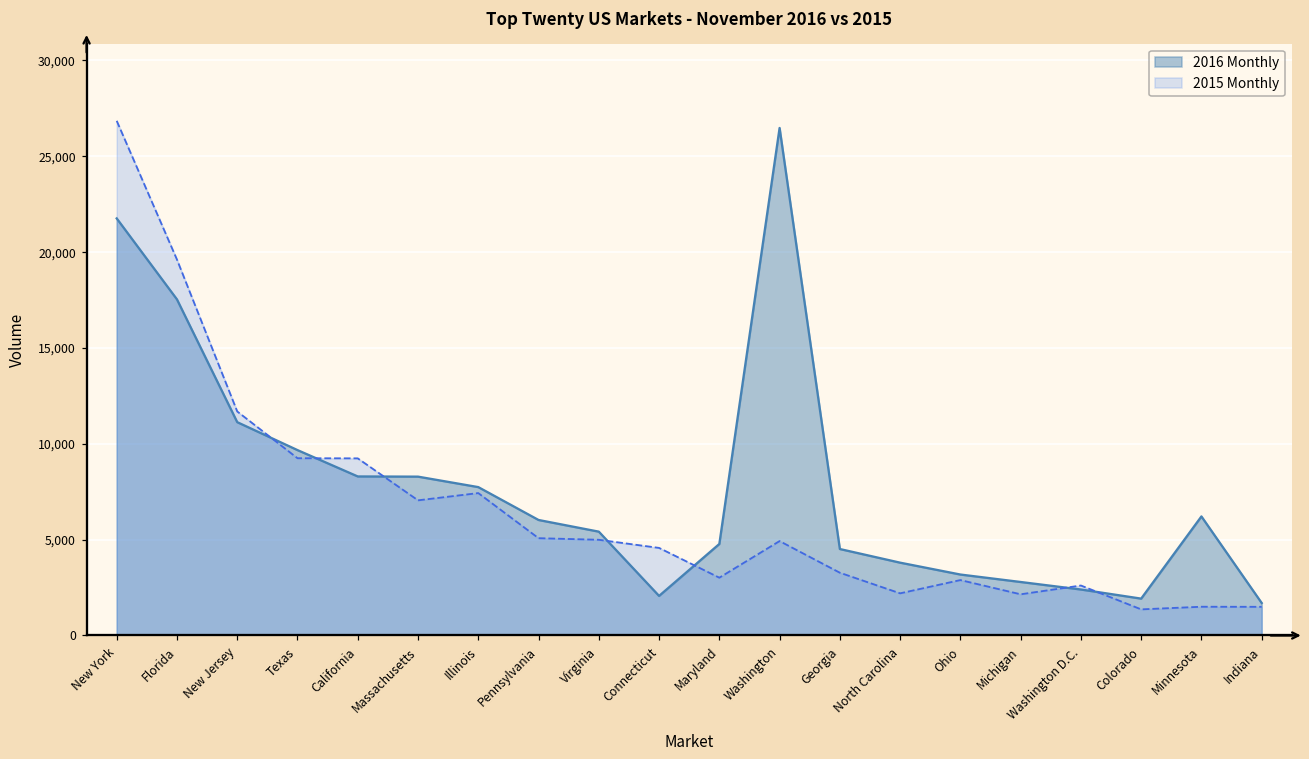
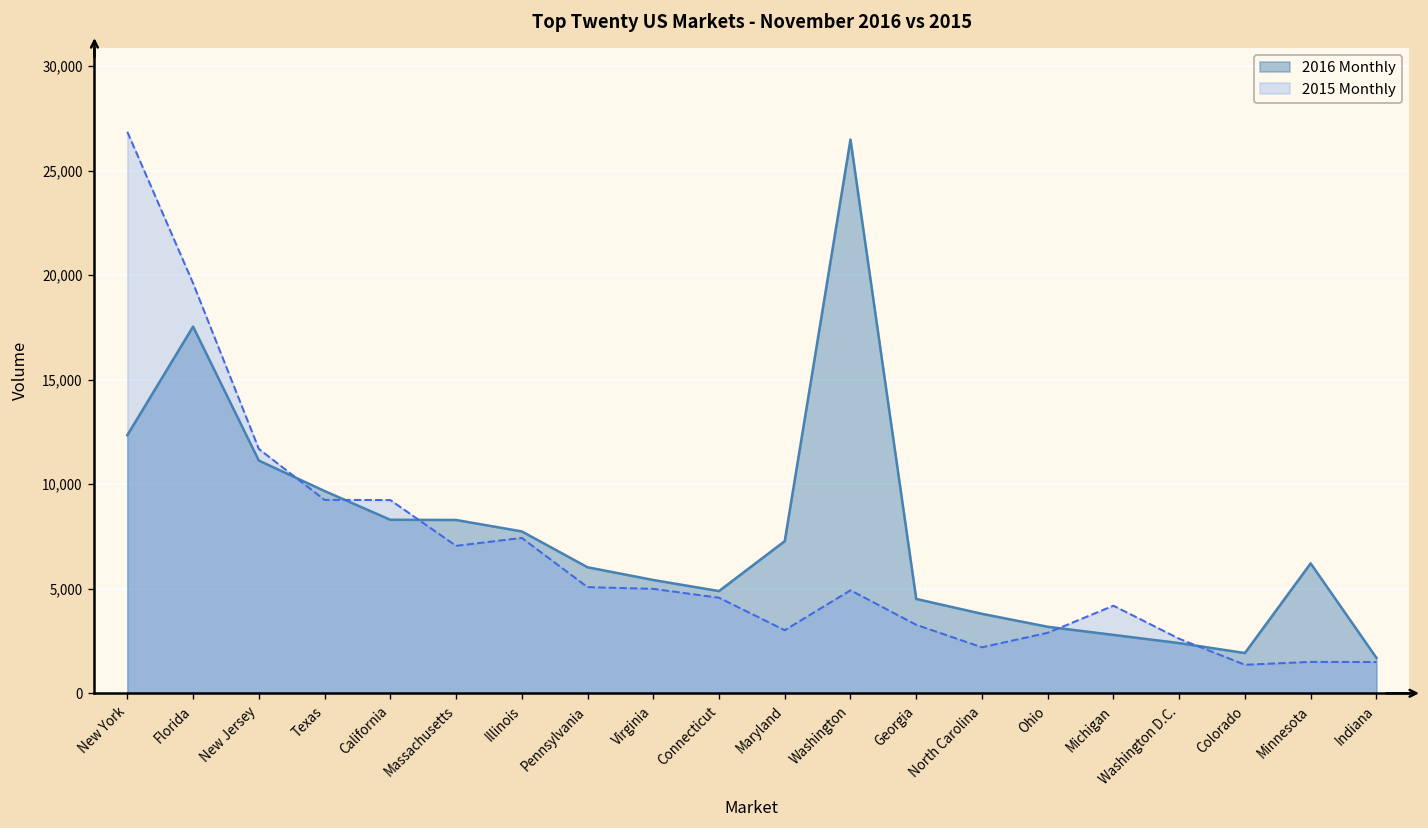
2016 Monthly, New York: 21,800 -> 12,300
2016 Monthly, Connecticut: 2,100 -> 4,900
2016 Monthly, Maryland: 4,800 -> 7,300
2015 Monthly, Michigan: 2,100 -> 4,200
